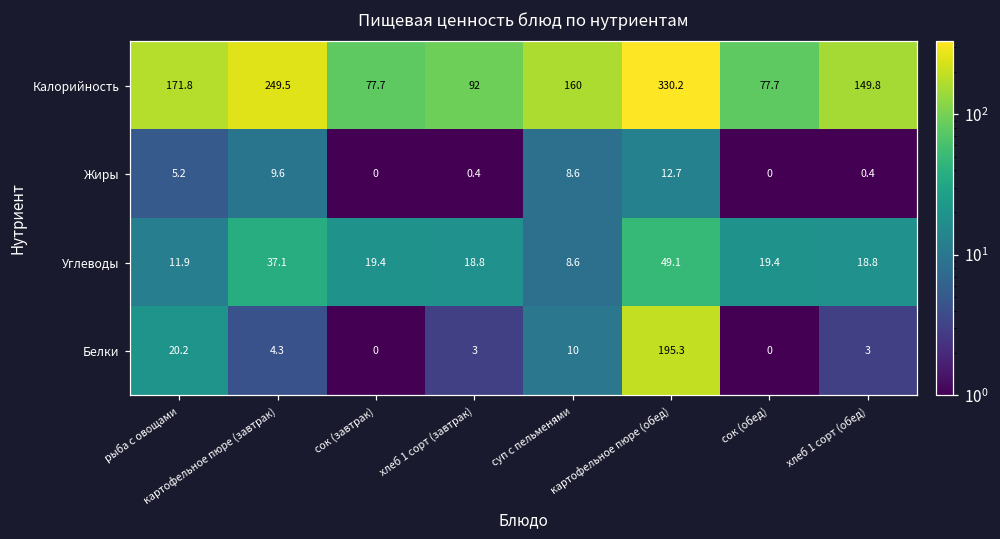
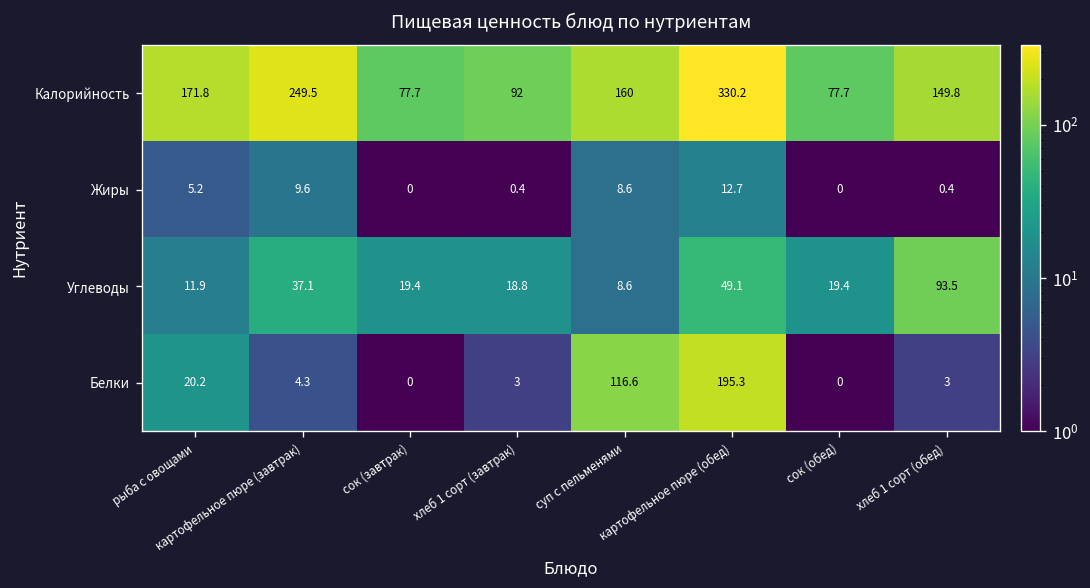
Углеводы, хлеб 1 сорт (обед): 18.8 -> 93.5
Белки, суп с пельменями: 10 -> 116.6
